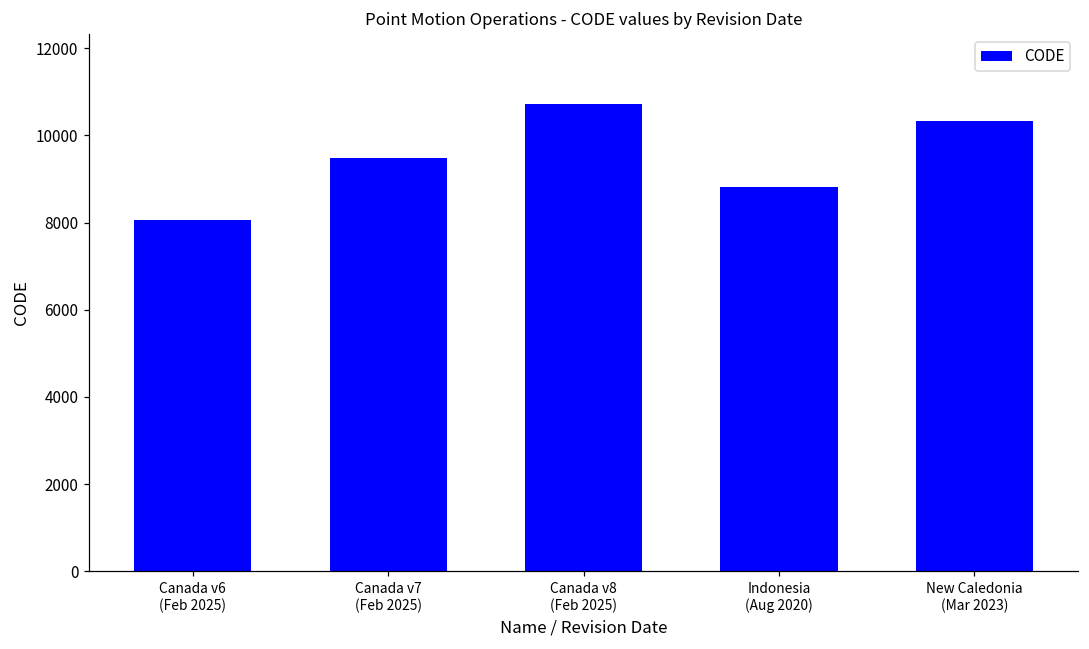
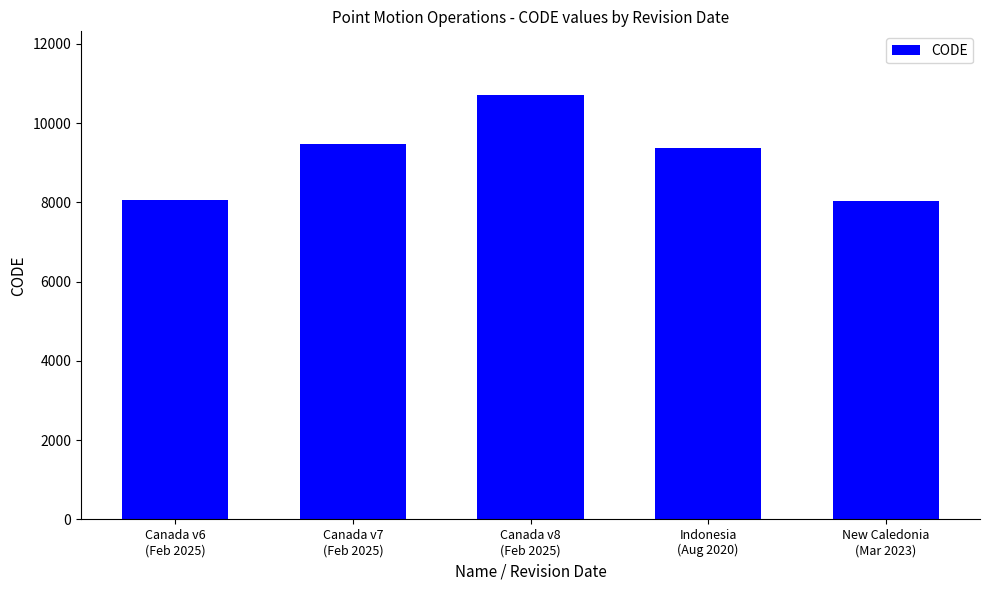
Indonesia (Aug 2020): 8800 -> 9400
New Caledonia (Mar 2023): 10300 -> 8000
